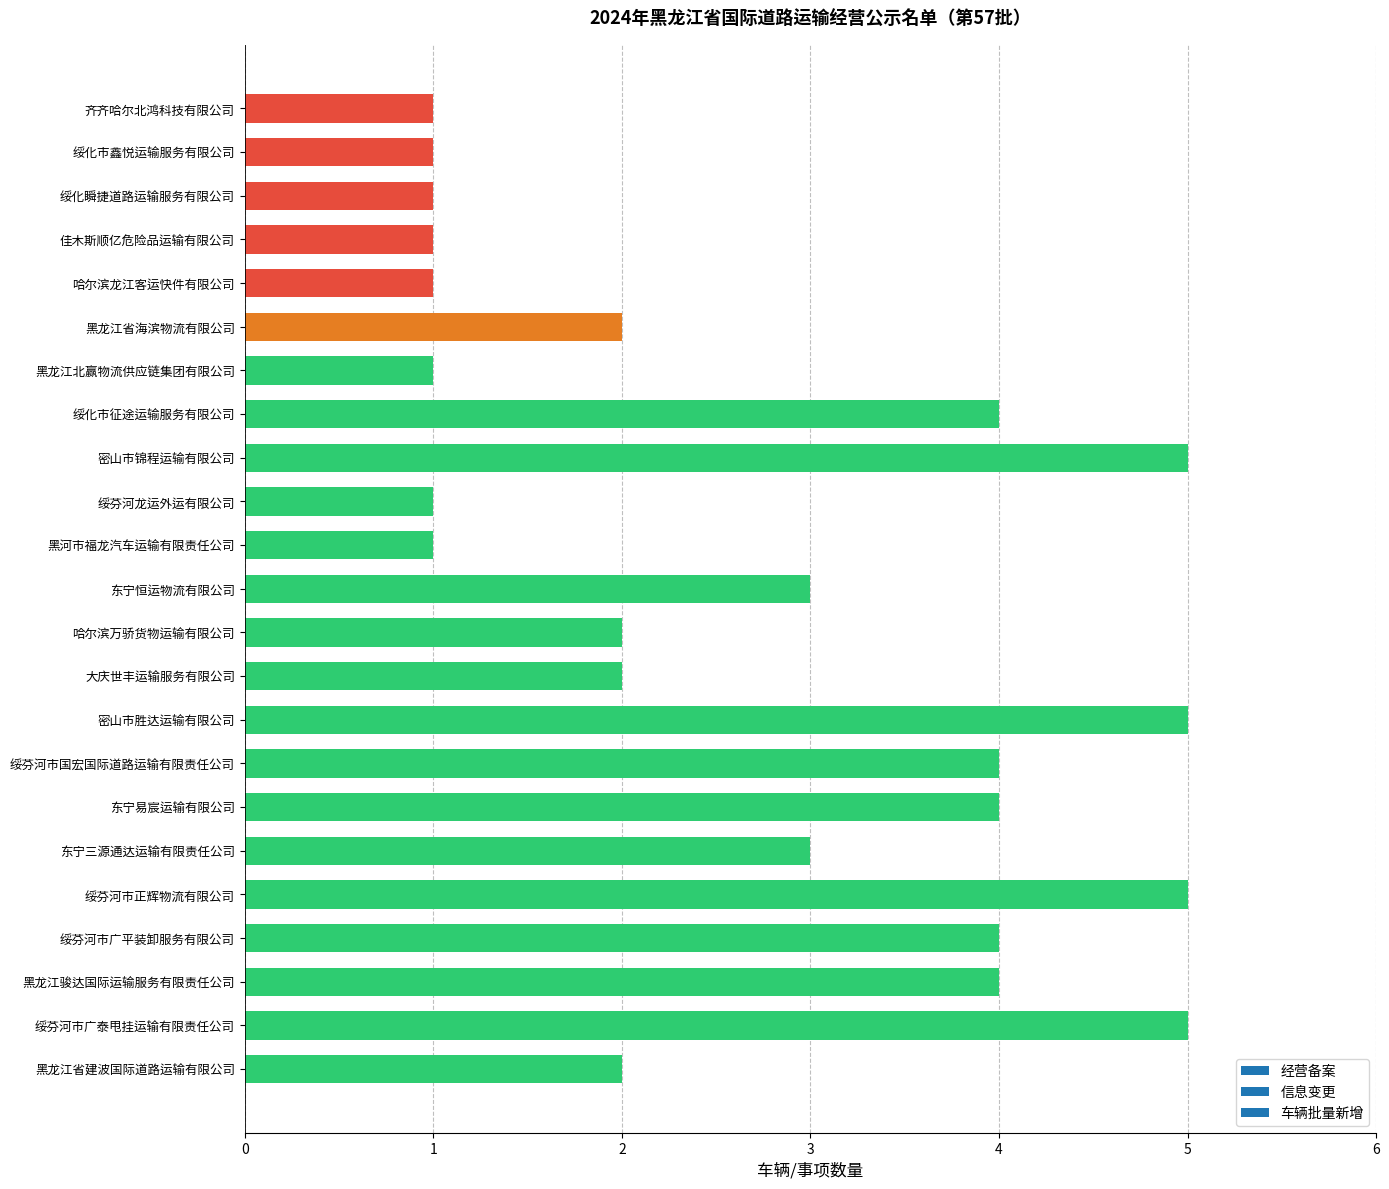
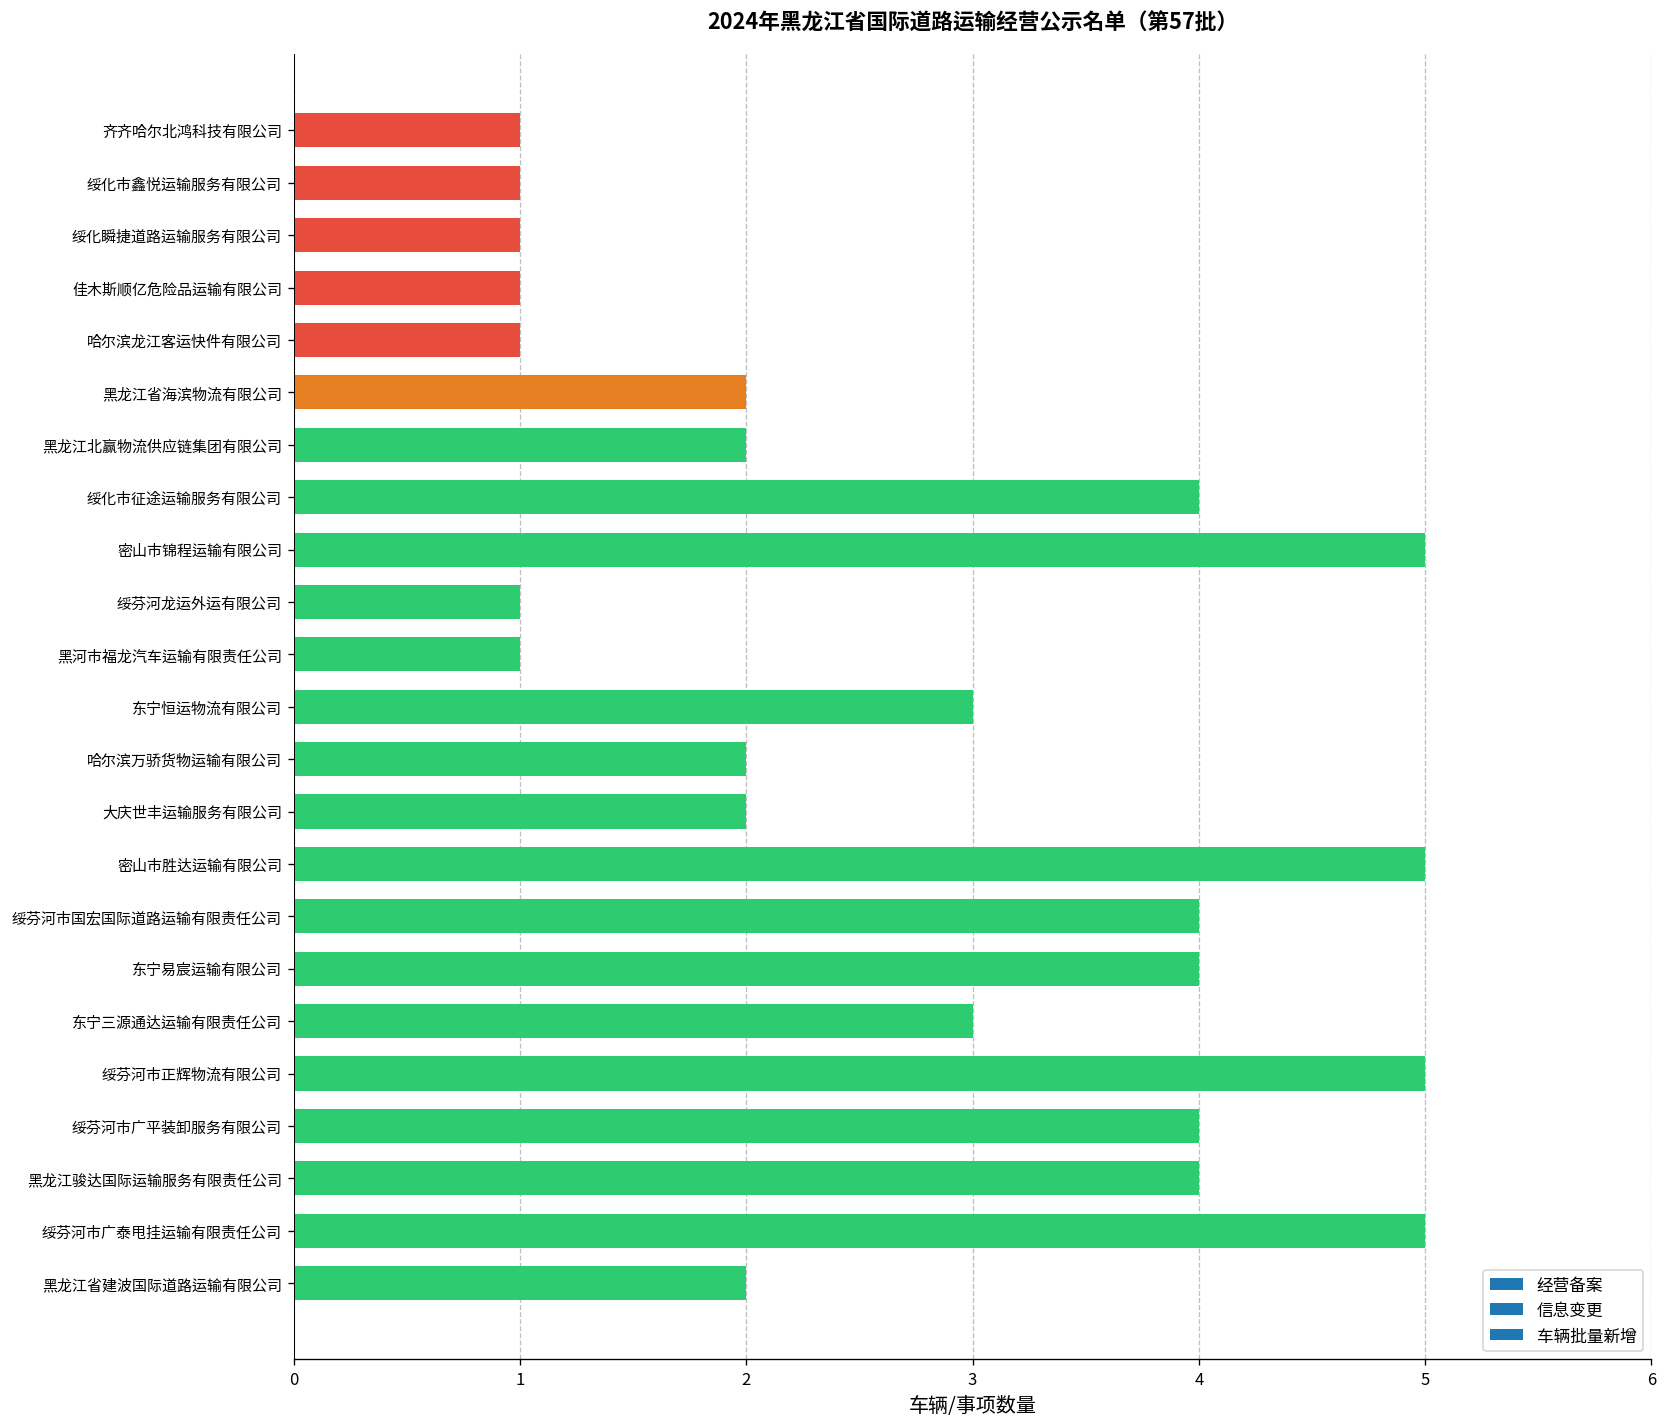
黑龙江北赢物流供应链集团有限公司: 1 -> 2
